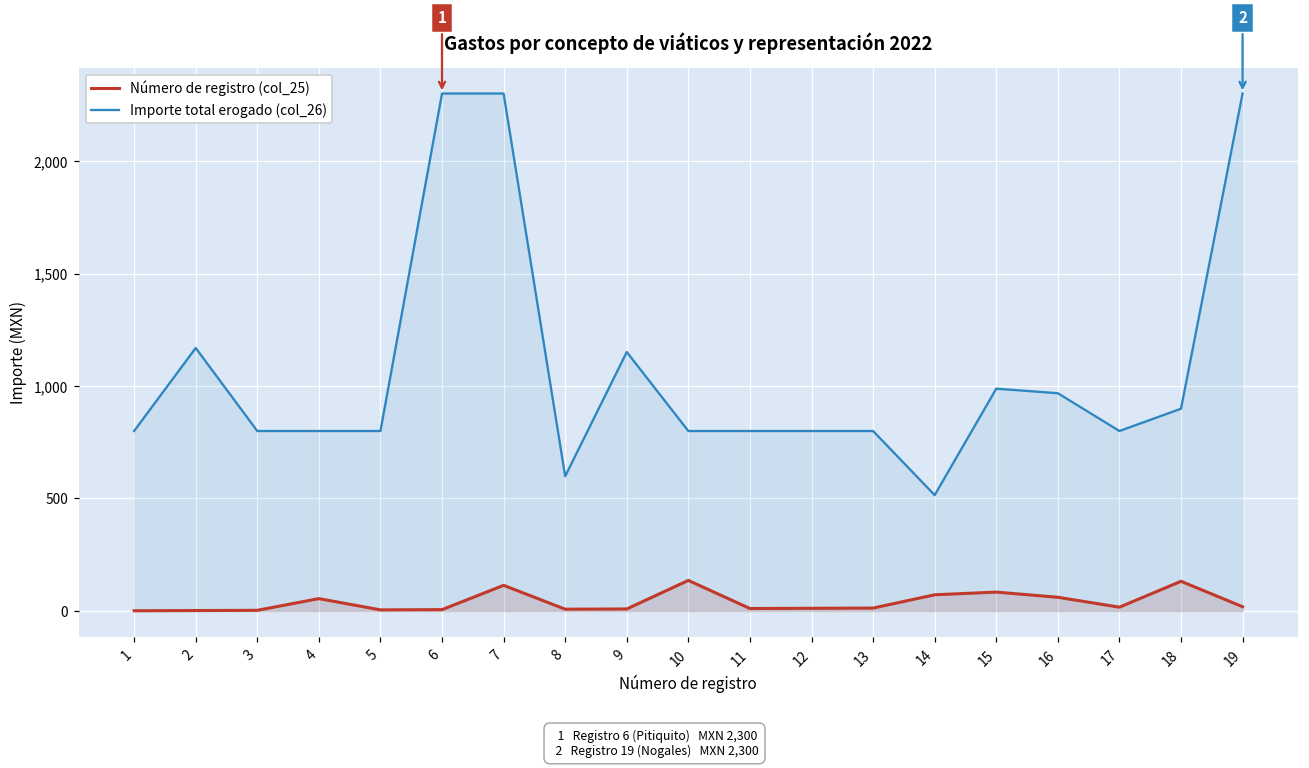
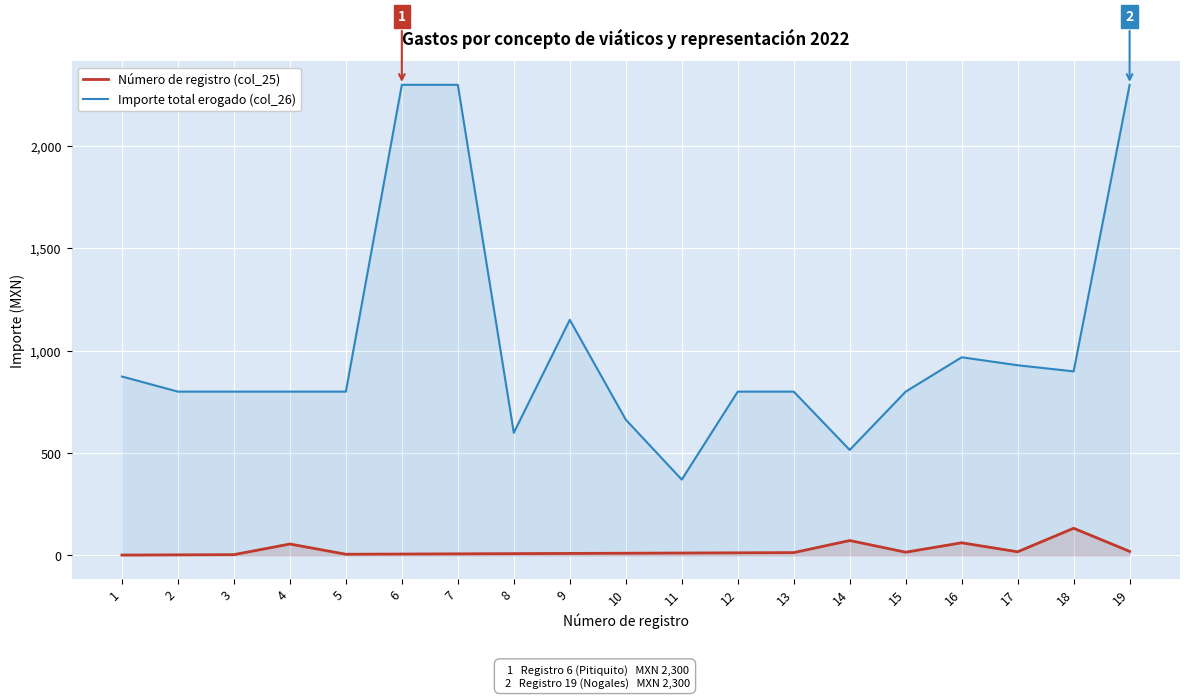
Importe total erogado (col_26), 1: 800 -> 870
Importe total erogado (col_26), 2: 1,170 -> 800
Número de registro (col_25), 7: 110 -> 10
Número de registro (col_25), 10: 140 -> 10
Importe total erogado (col_26), 10: 800 -> 660
Importe total erogado (col_26), 11: 800 -> 370
Número de registro (col_25), 15: 80 -> 20
Importe total erogado (col_26), 15: 990 -> 800
Importe total erogado (col_26), 17: 800 -> 930
